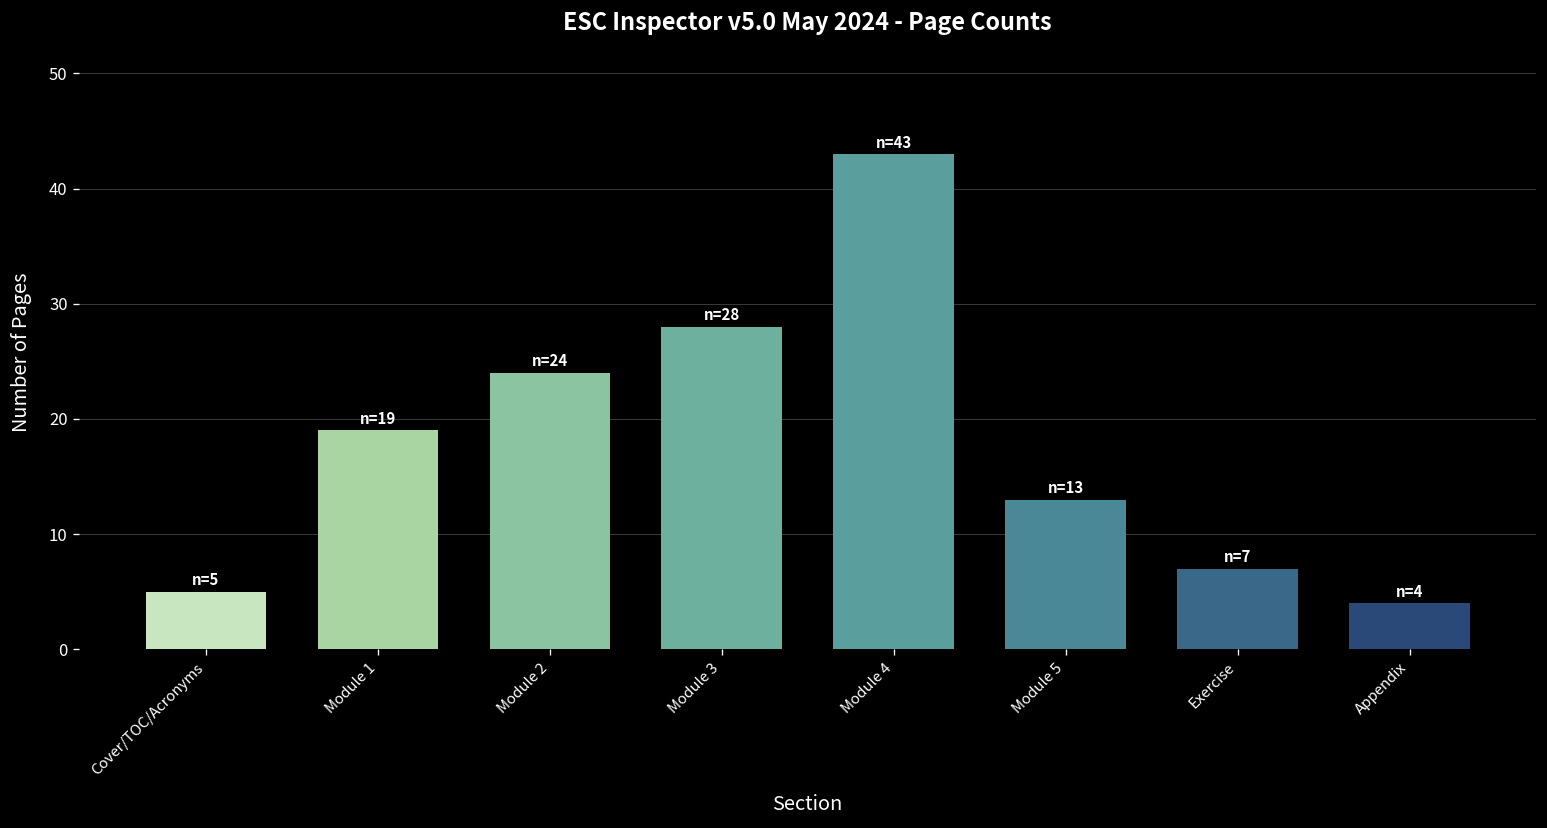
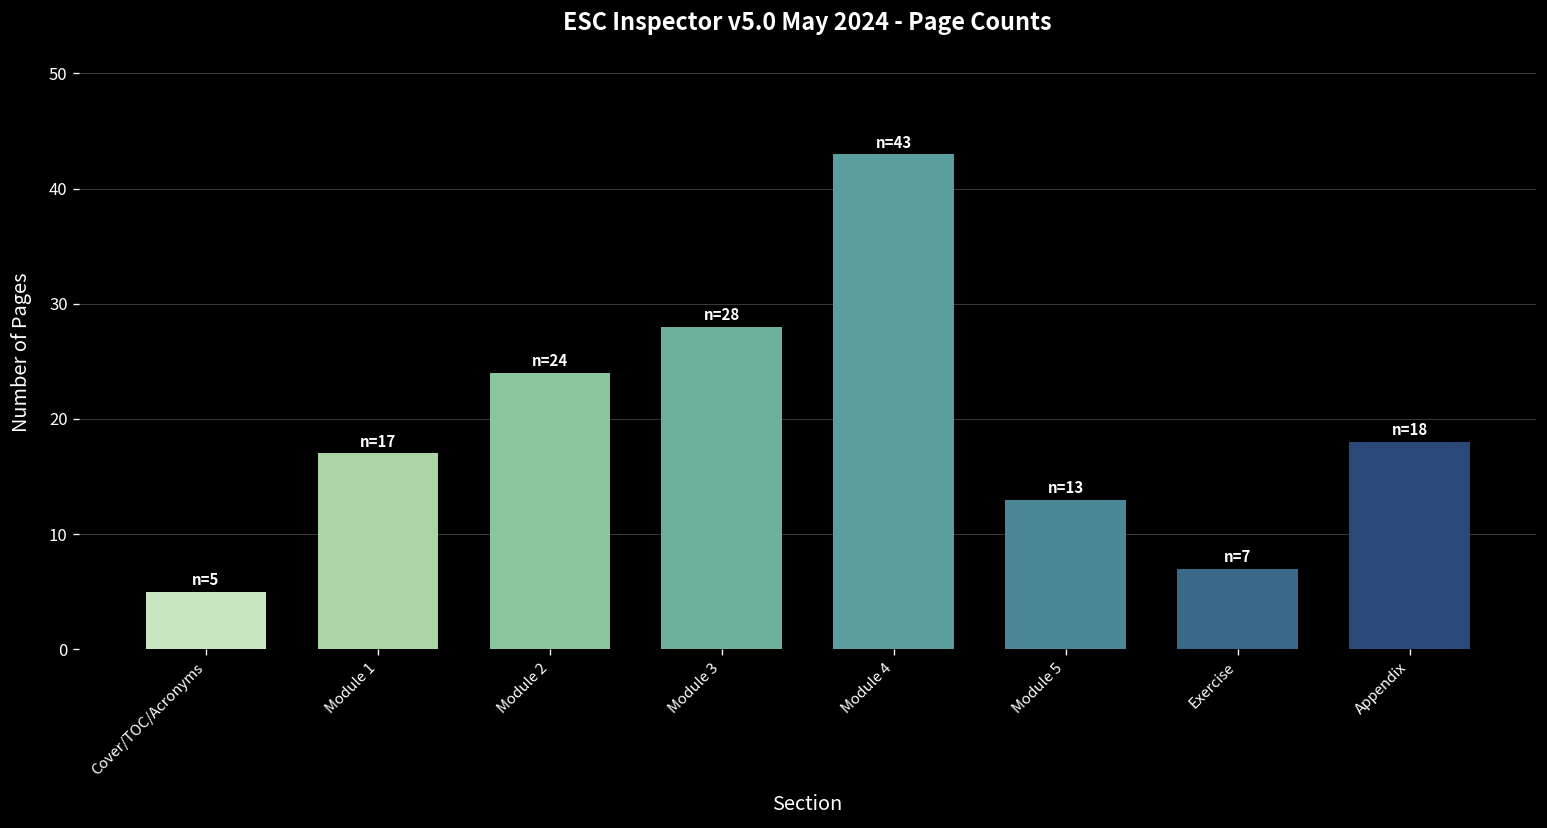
Module 1: 19 -> 17
Appendix: 4 -> 18
